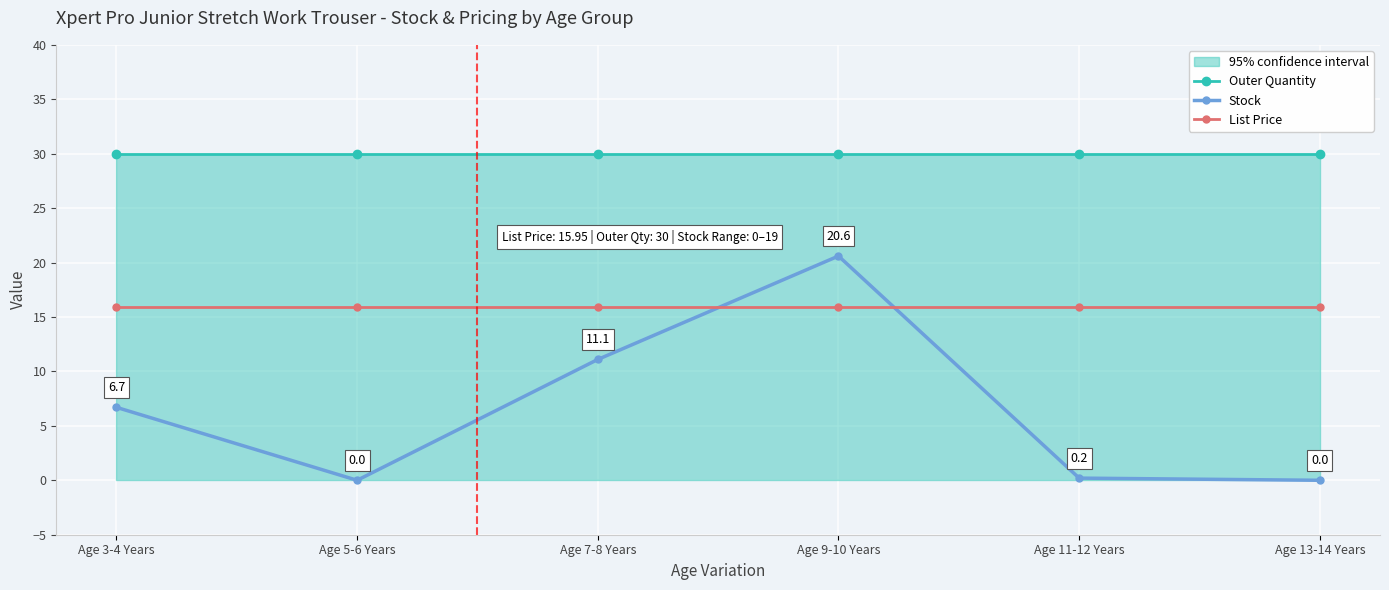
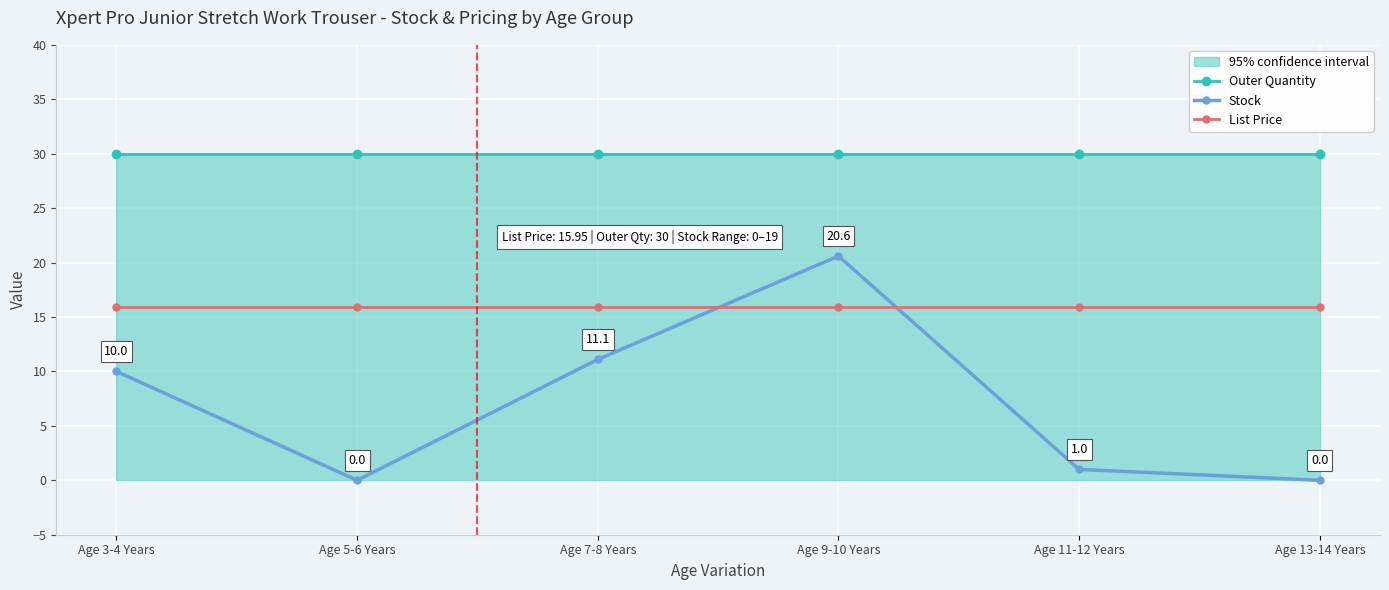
Stock, Age 3-4 Years: 6.7 -> 10.0
Stock, Age 11-12 Years: 0.2 -> 1.0
